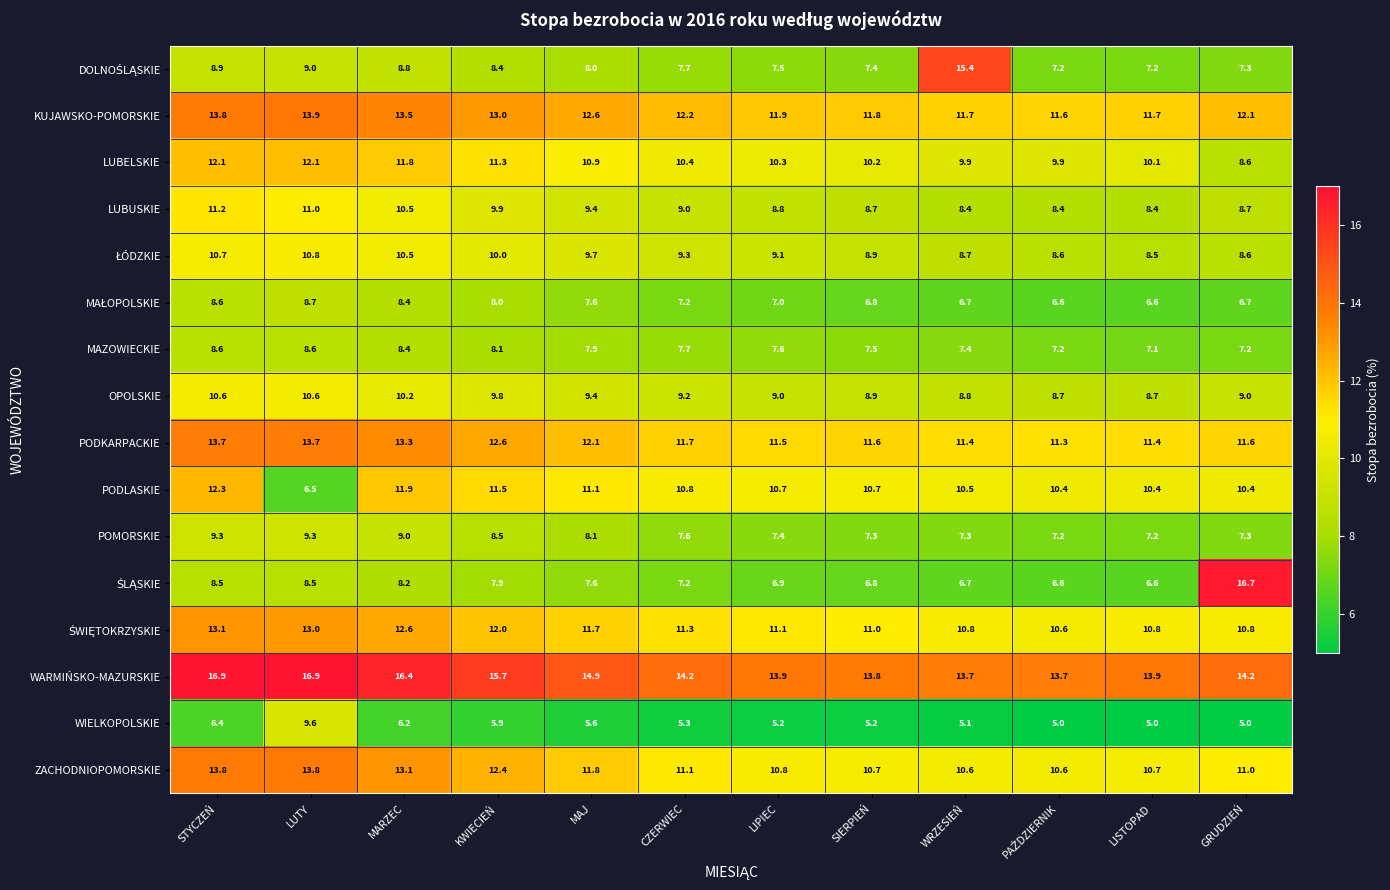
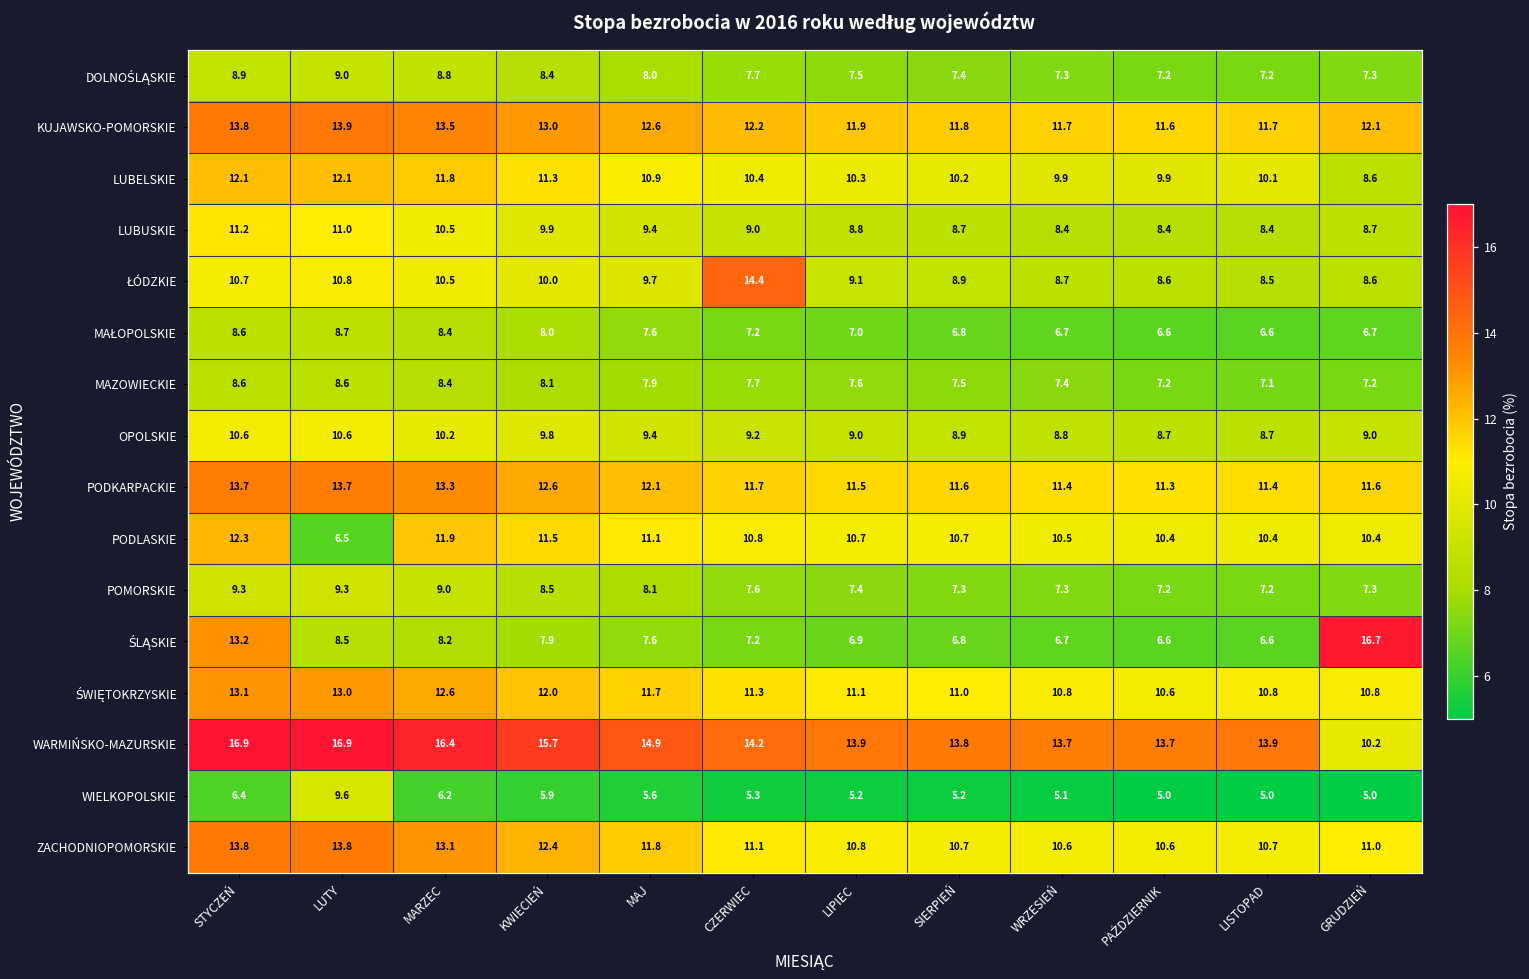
DOLNOŚLĄSKIE, WRZESIEŃ: 15.4 -> 7.3
ŁÓDZKIE, CZERWIEC: 9.3 -> 14.4
ŚLĄSKIE, STYCZEŃ: 8.5 -> 13.2
WARMIŃSKO-MAZURSKIE, GRUDZIEŃ: 14.2 -> 10.2
